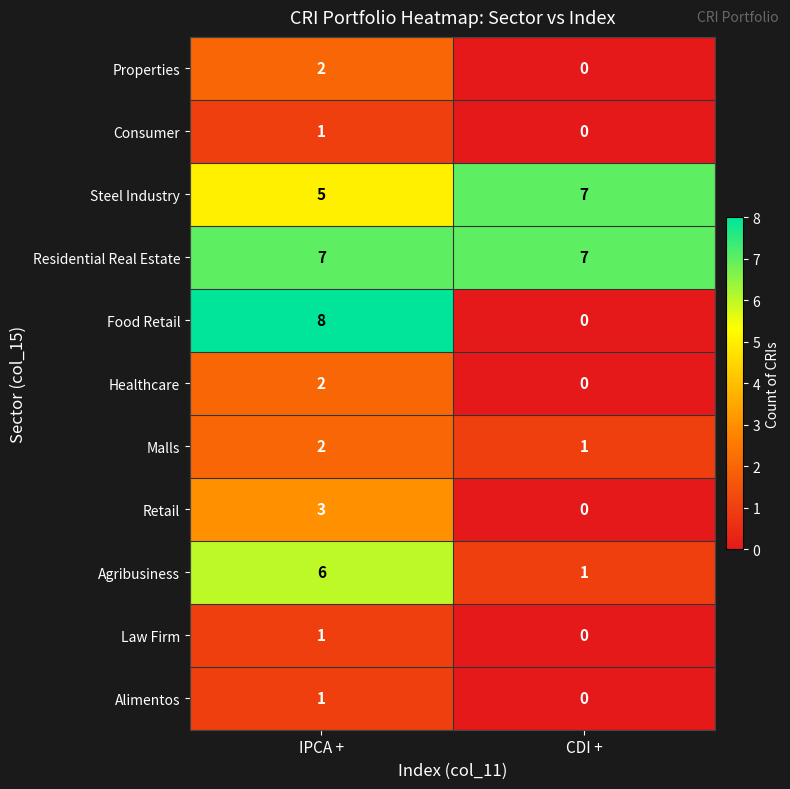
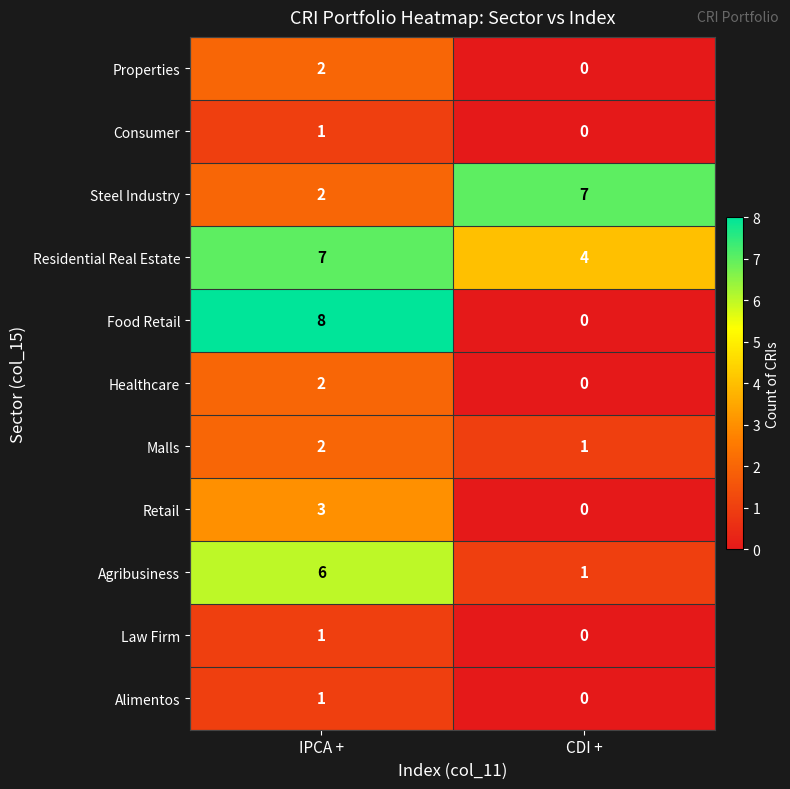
Steel Industry, IPCA +: 5 -> 2
Residential Real Estate, CDI +: 7 -> 4
